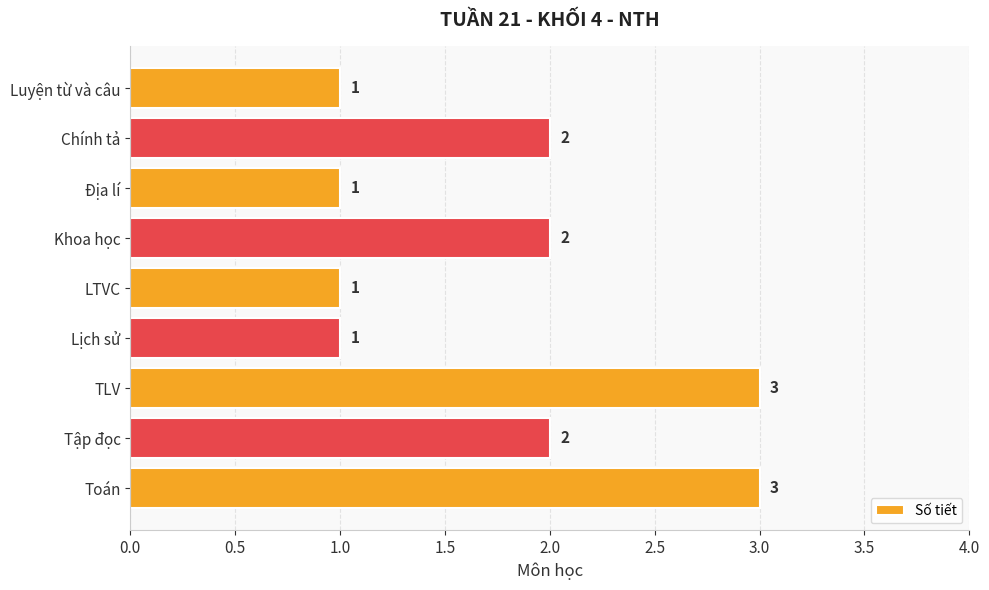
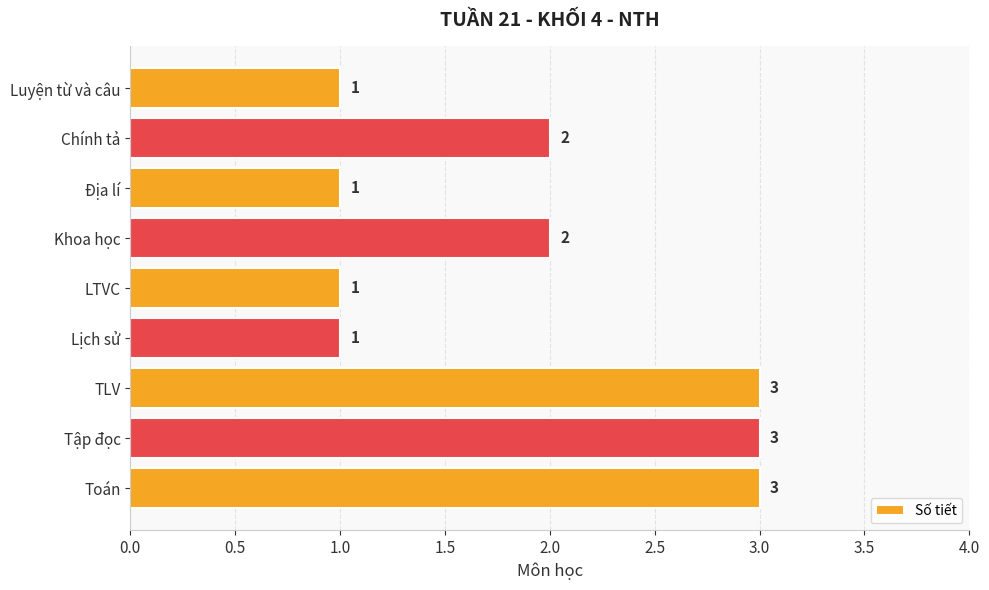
Tập đọc: 2 -> 3
